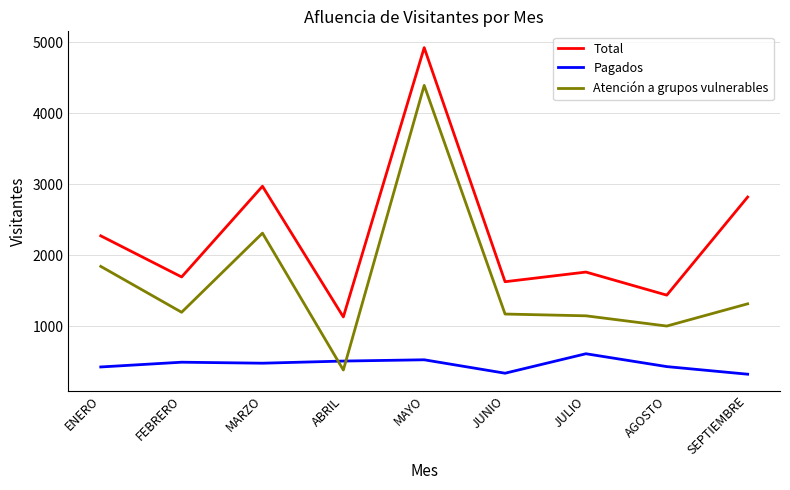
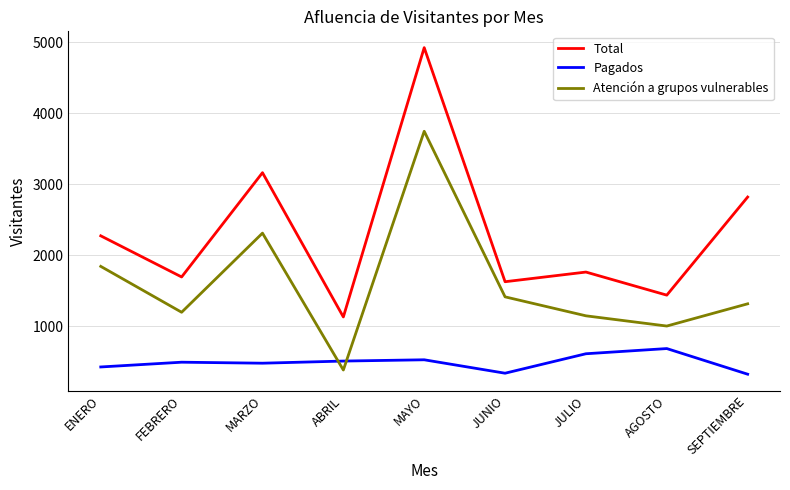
Total, MARZO: 3000 -> 3200
Atención a grupos vulnerables, MAYO: 4400 -> 3700
Atención a grupos vulnerables, JUNIO: 1200 -> 1400
Pagados, AGOSTO: 400 -> 700
